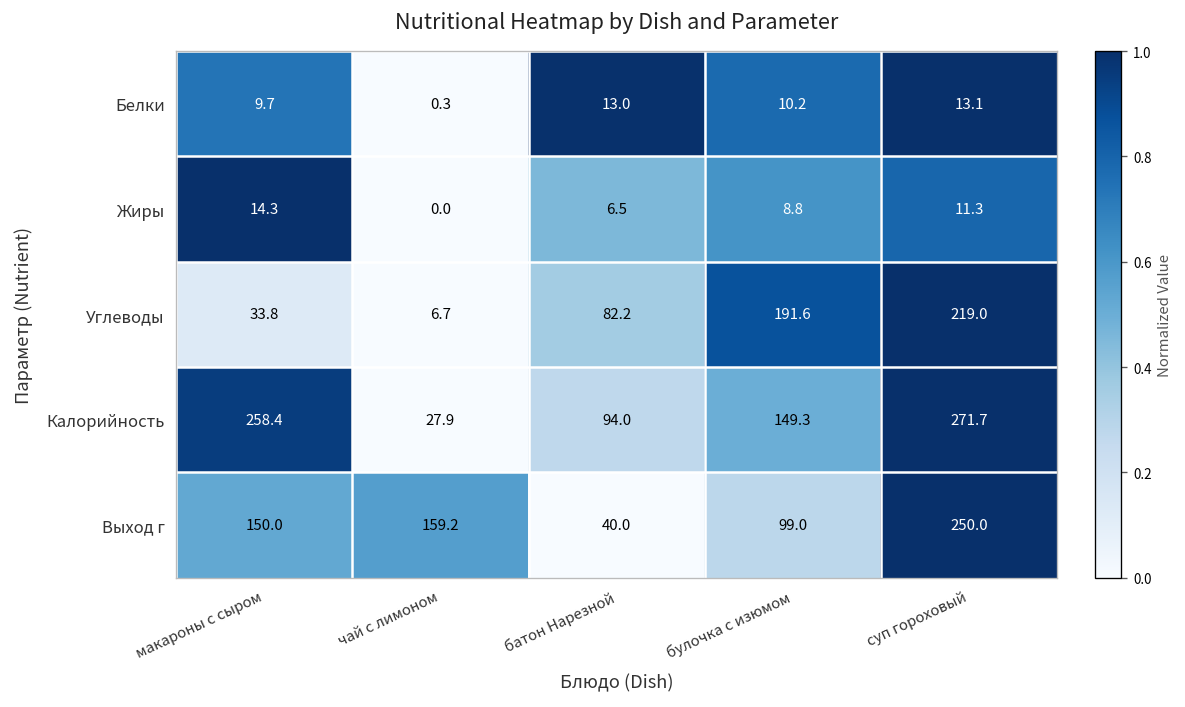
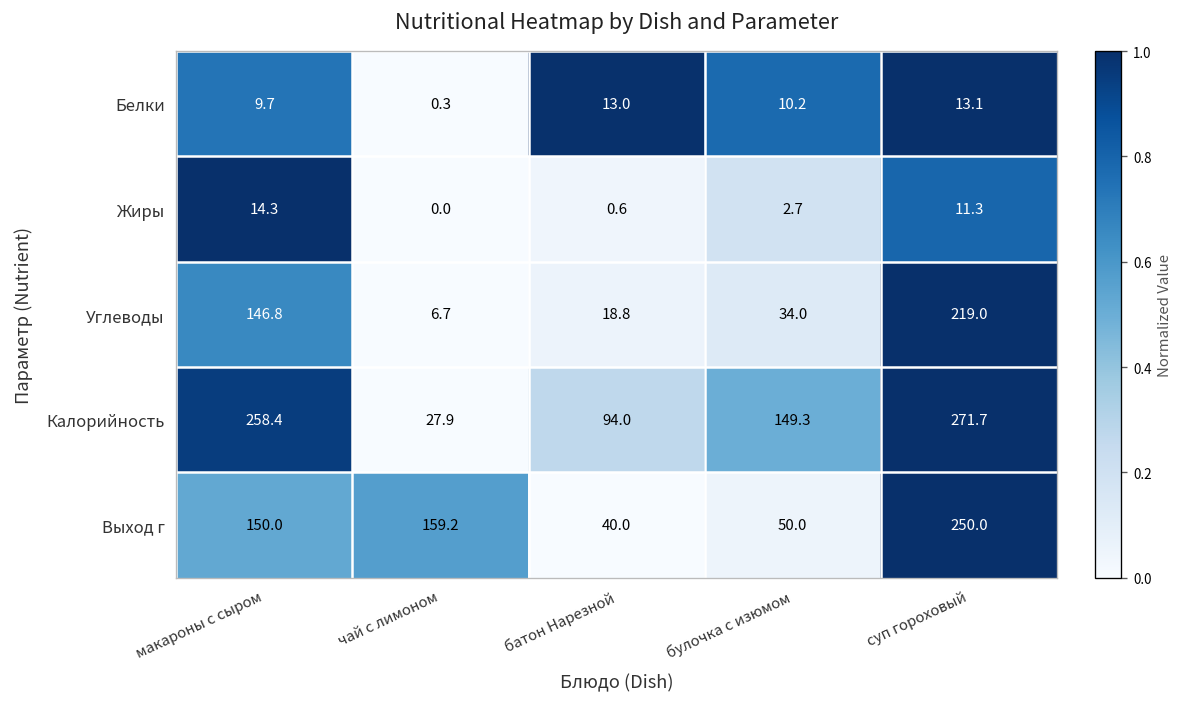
Жиры, батон Нарезной: 6.5 -> 0.6
Жиры, булочка с изюмом: 8.8 -> 2.7
Углеводы, макароны с сыром: 33.8 -> 146.8
Углеводы, батон Нарезной: 82.2 -> 18.8
Углеводы, булочка с изюмом: 191.6 -> 34.0
Выход г, булочка с изюмом: 99.0 -> 50.0
